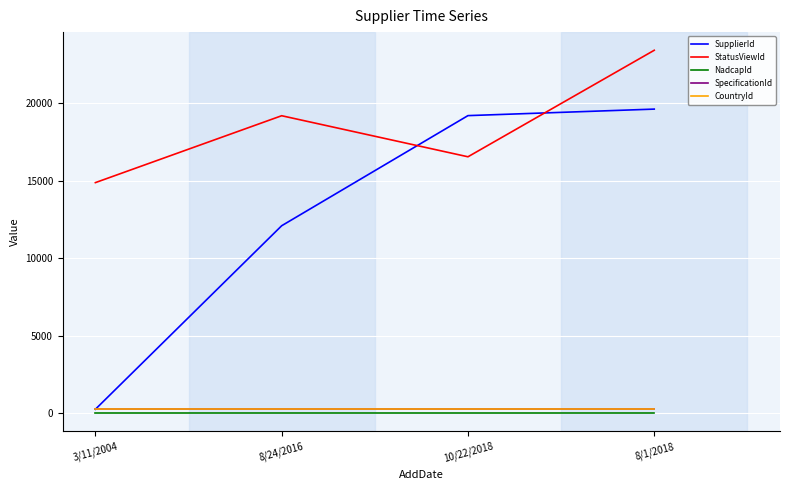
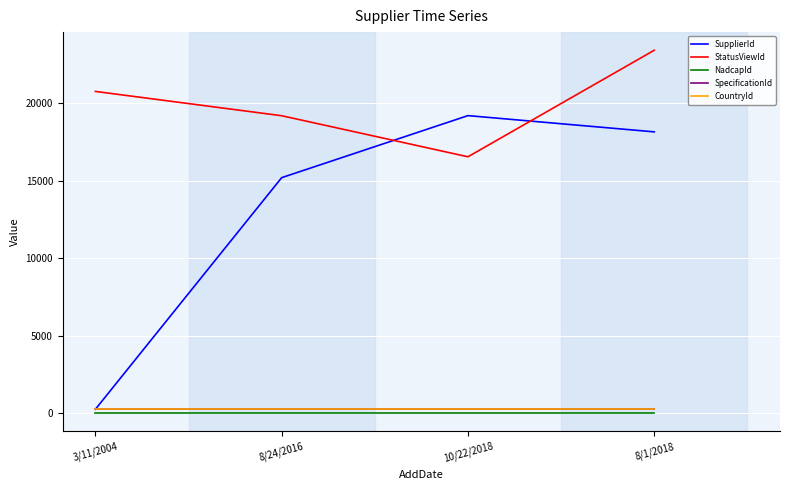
StatusViewId, 3/11/2004: 14900 -> 20700
SupplierId, 8/24/2016: 12100 -> 15200
SupplierId, 8/1/2018: 19600 -> 18100
